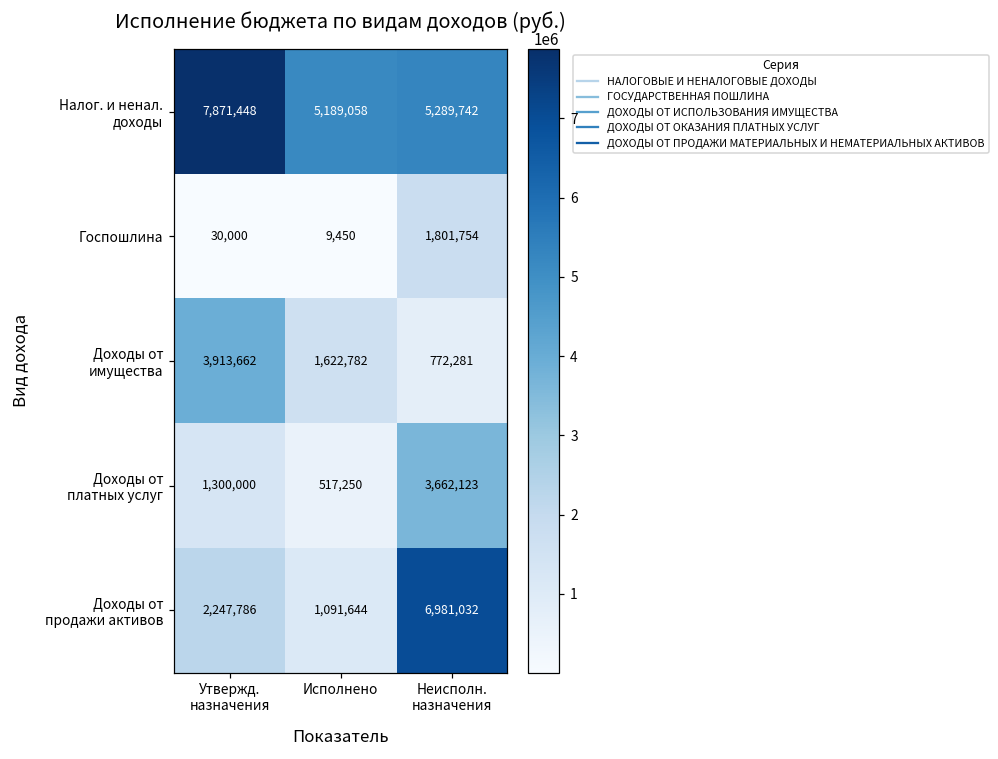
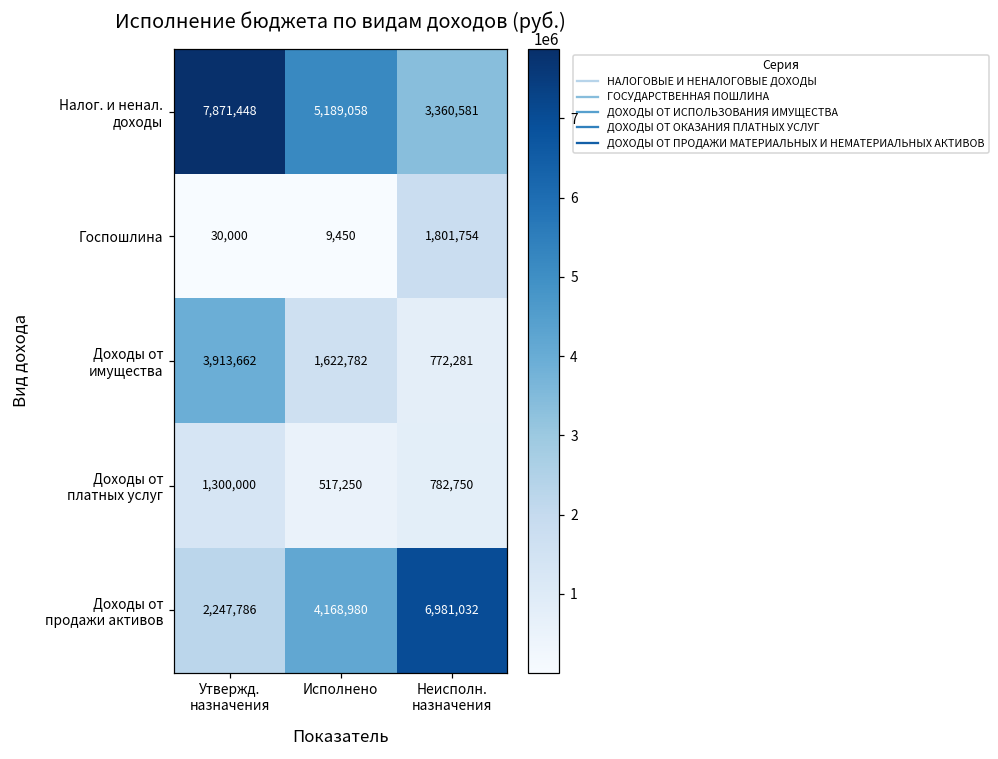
Налог. и ненал. доходы, Неисполн. назначения: 5,289,742 -> 3,360,581
Доходы от платных услуг, Неисполн. назначения: 3,662,123 -> 782,750
Доходы от продажи активов, Исполнено: 1,091,644 -> 4,168,980
